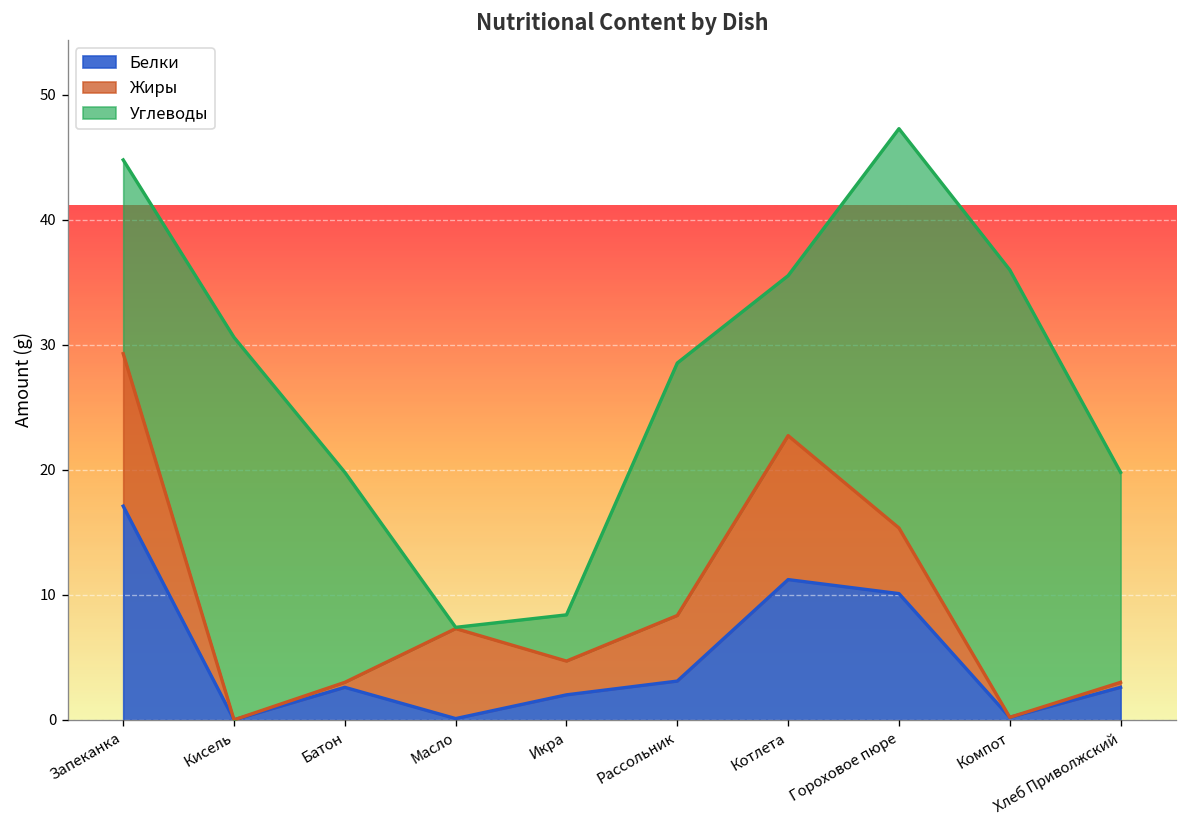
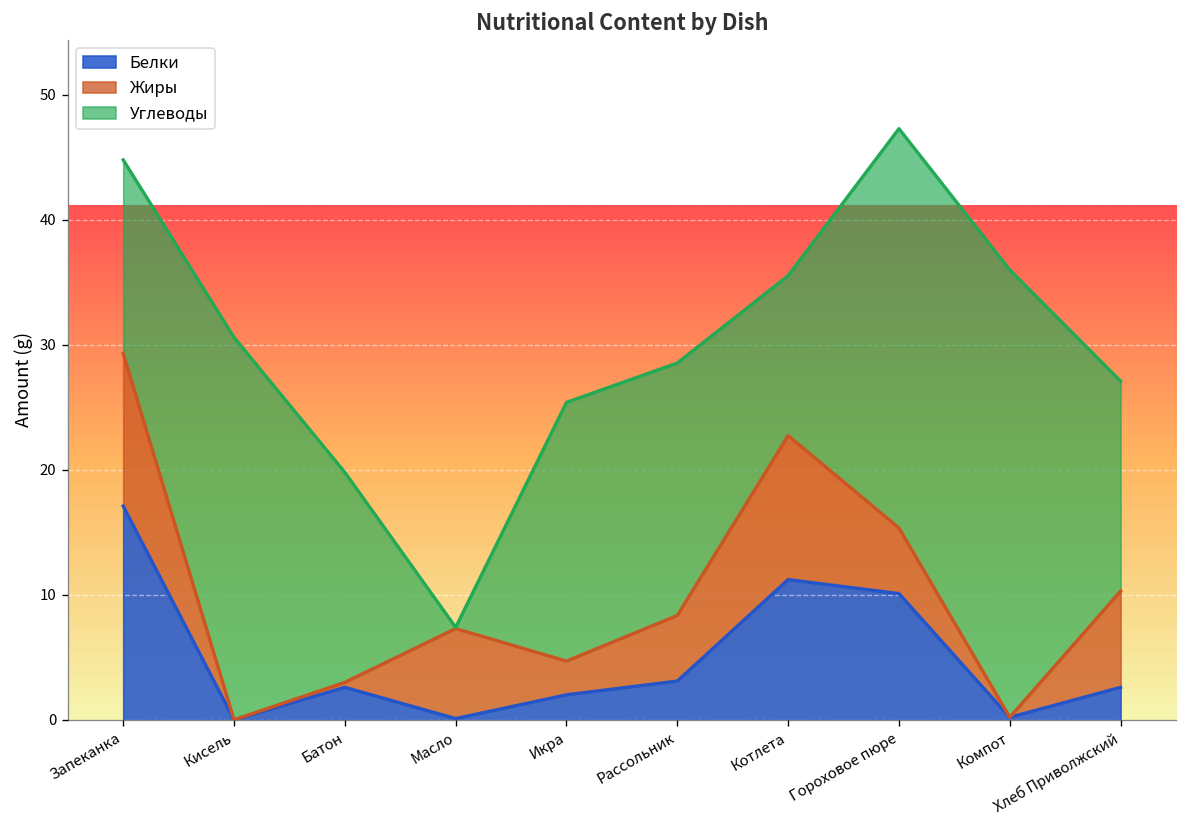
Углеводы, Икра: 3.7 -> 20.7
Жиры, Хлеб Приволжский: 0.4 -> 7.7
